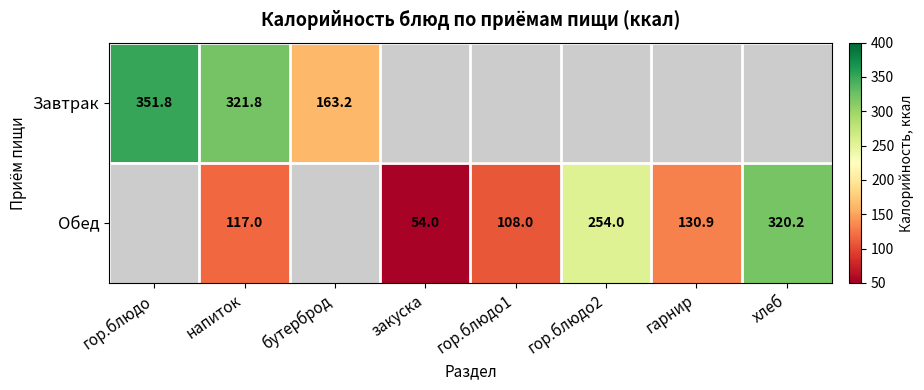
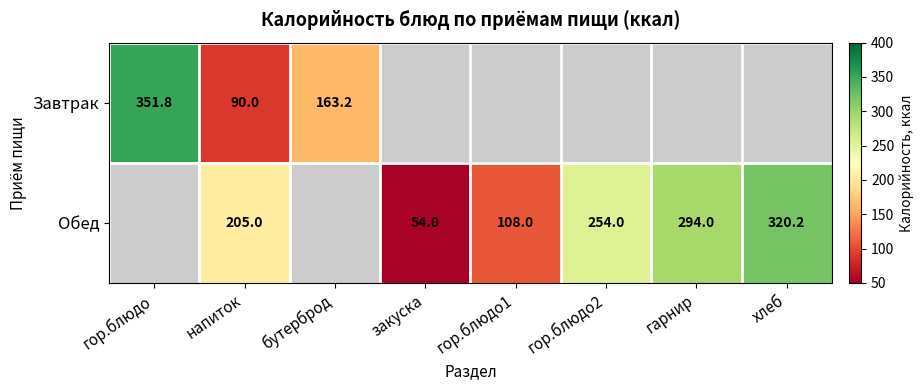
Завтрак, напиток: 321.8 -> 90.0
Обед, напиток: 117.0 -> 205.0
Обед, гарнир: 130.9 -> 294.0
